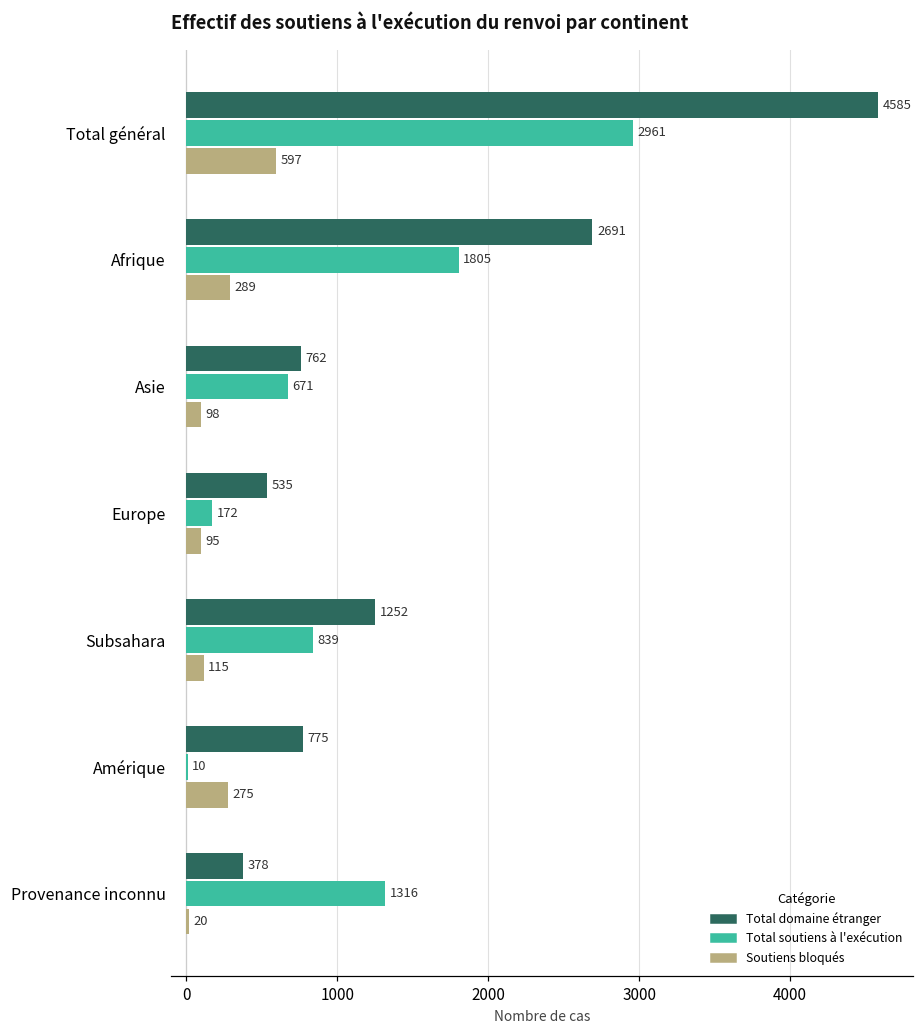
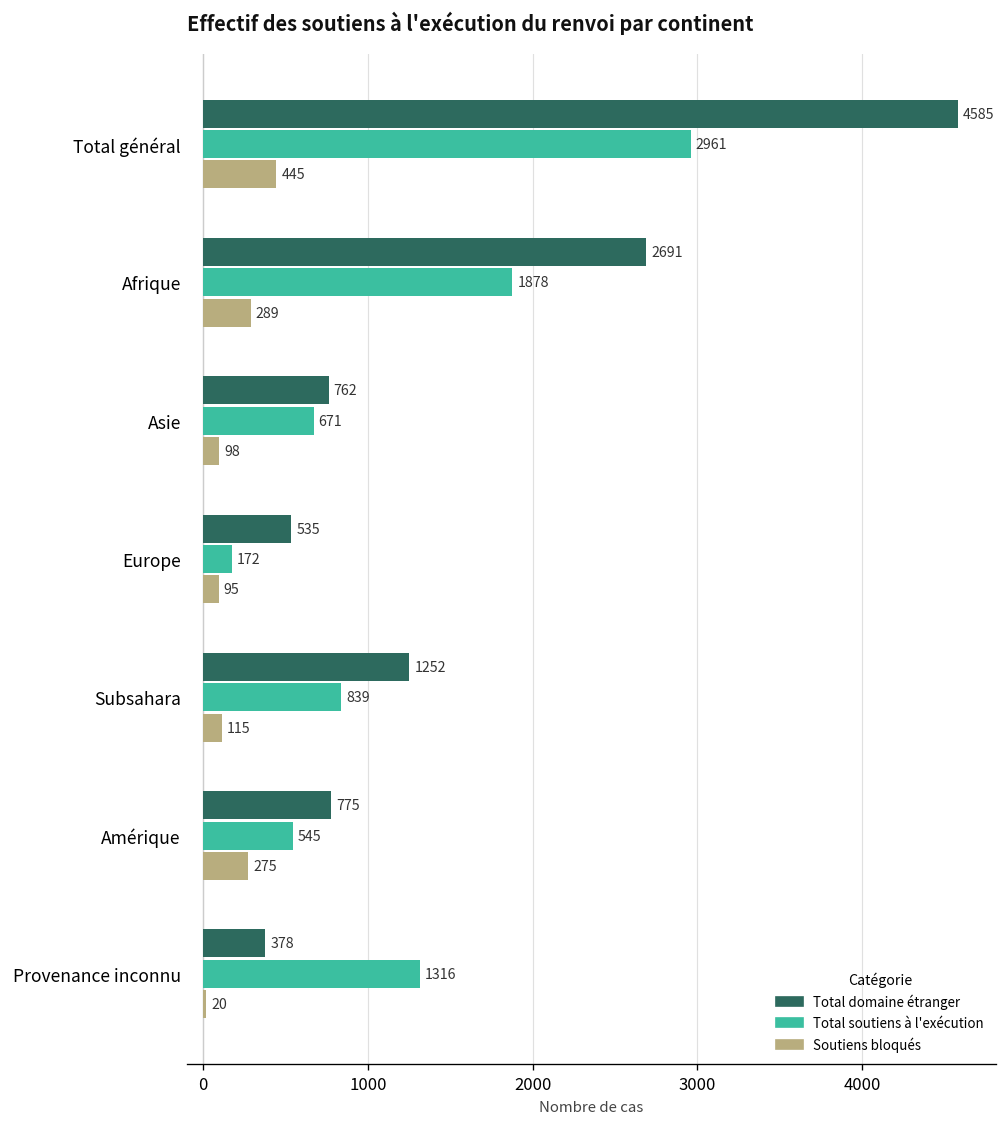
Soutiens bloqués, Total général: 597 -> 445
Total soutiens à l'exécution, Afrique: 1805 -> 1878
Total soutiens à l'exécution, Amérique: 10 -> 545
